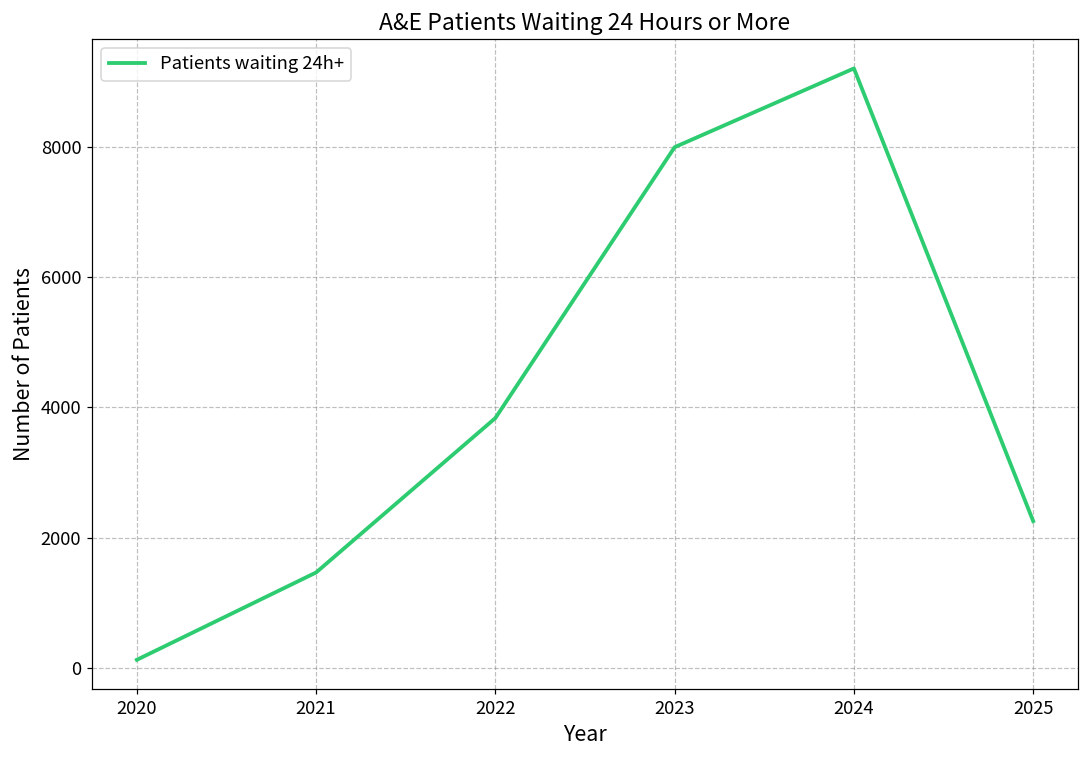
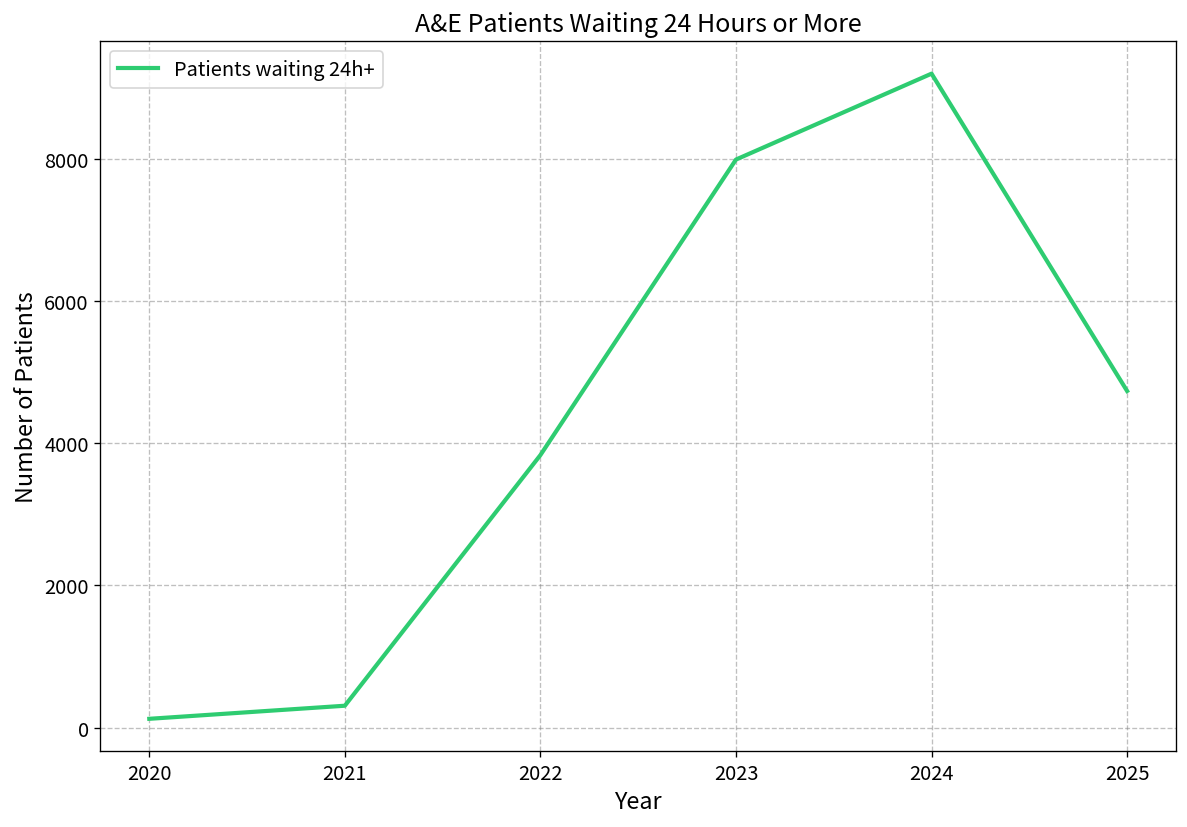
2021: 1500 -> 300
2025: 2300 -> 4700
